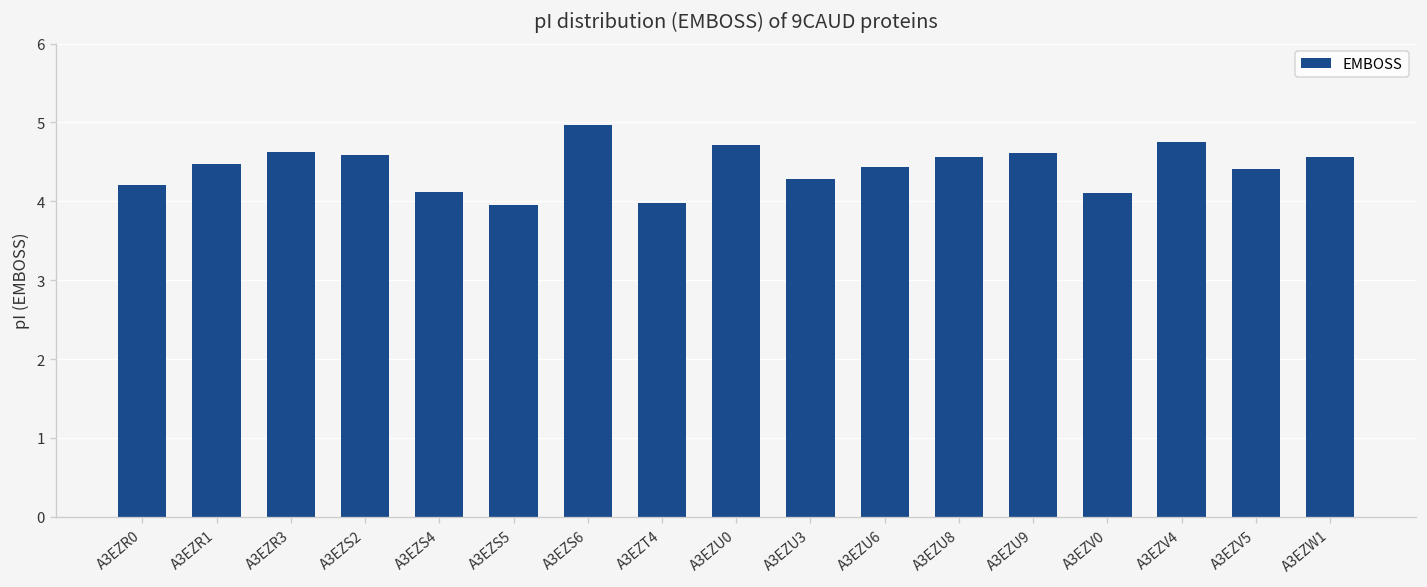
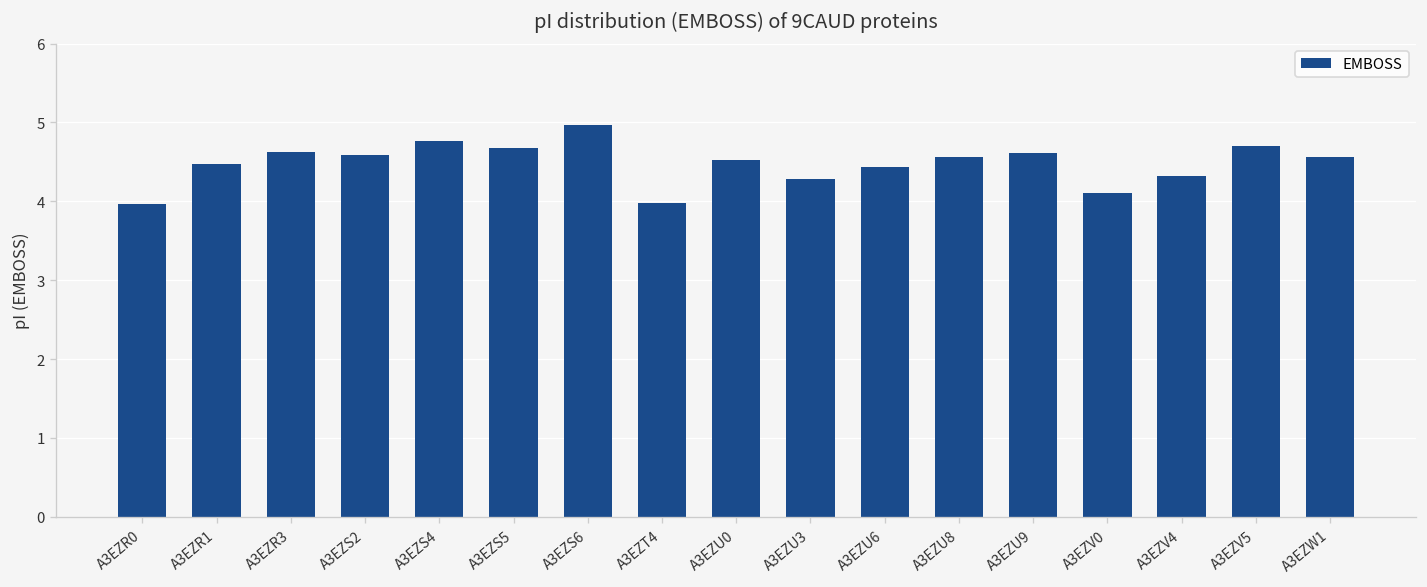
A3EZR0: 4.2 -> 4.0
A3EZS4: 4.1 -> 4.8
A3EZS5: 3.9 -> 4.7
A3EZU0: 4.7 -> 4.5
A3EZV4: 4.8 -> 4.3
A3EZV5: 4.4 -> 4.7
